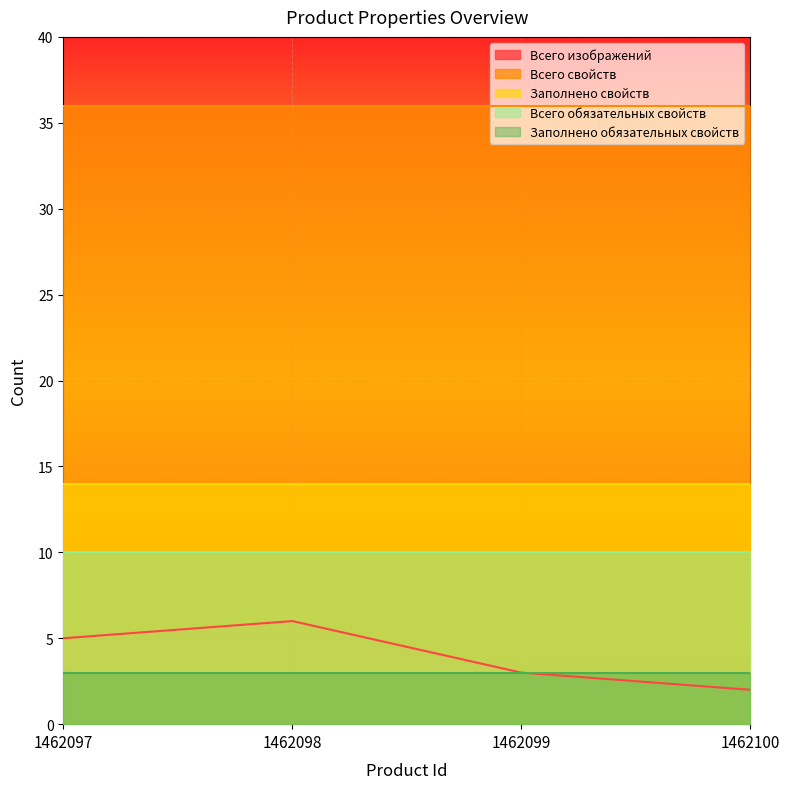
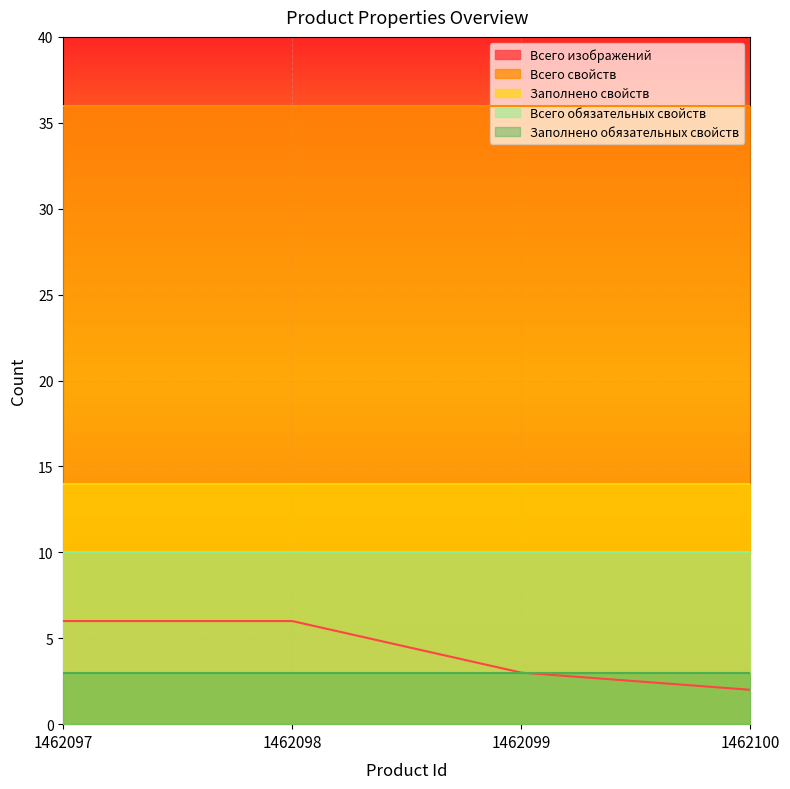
Всего изображений, 1462097: 5 -> 6
